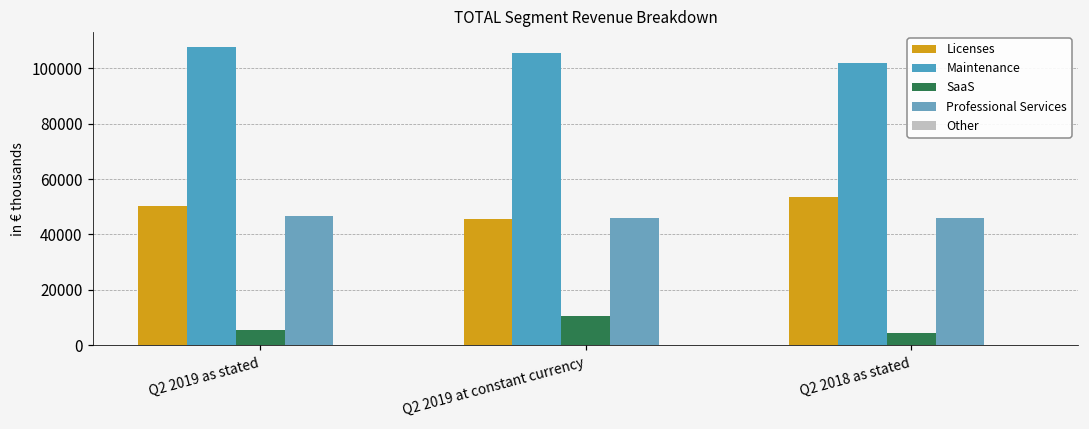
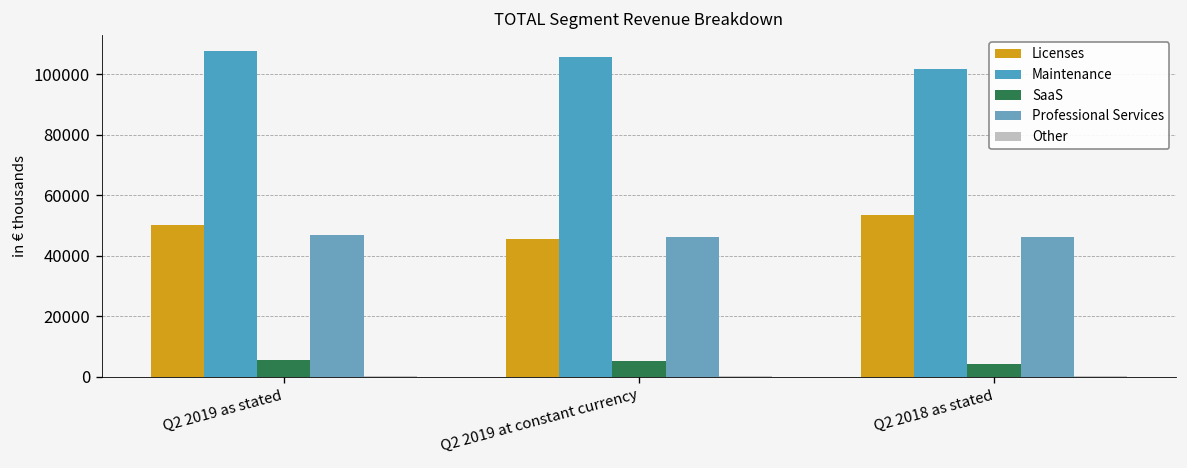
SaaS, Q2 2019 at constant currency: 10000 -> 5000
